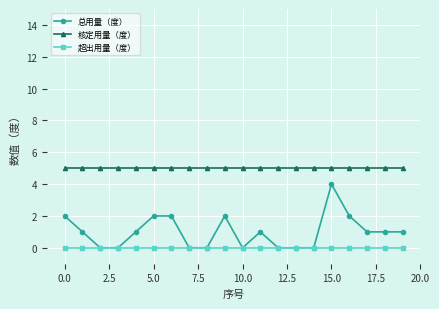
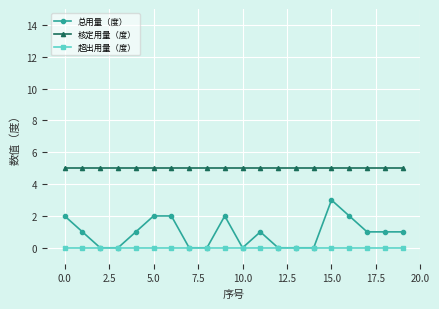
总用量（度）, 15.0: 4 -> 3
